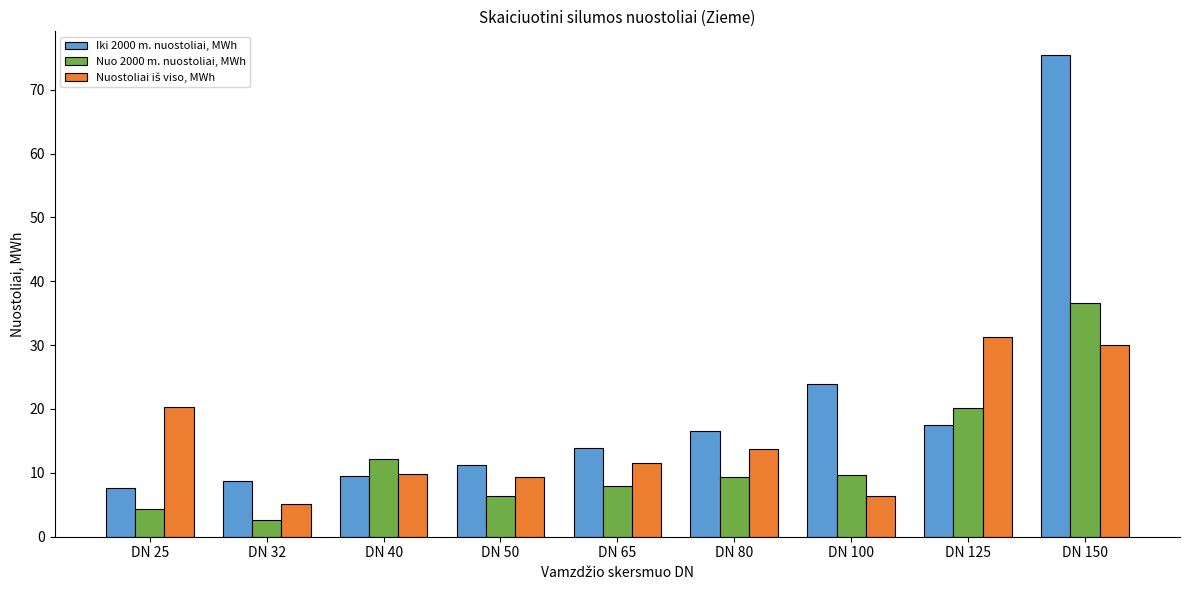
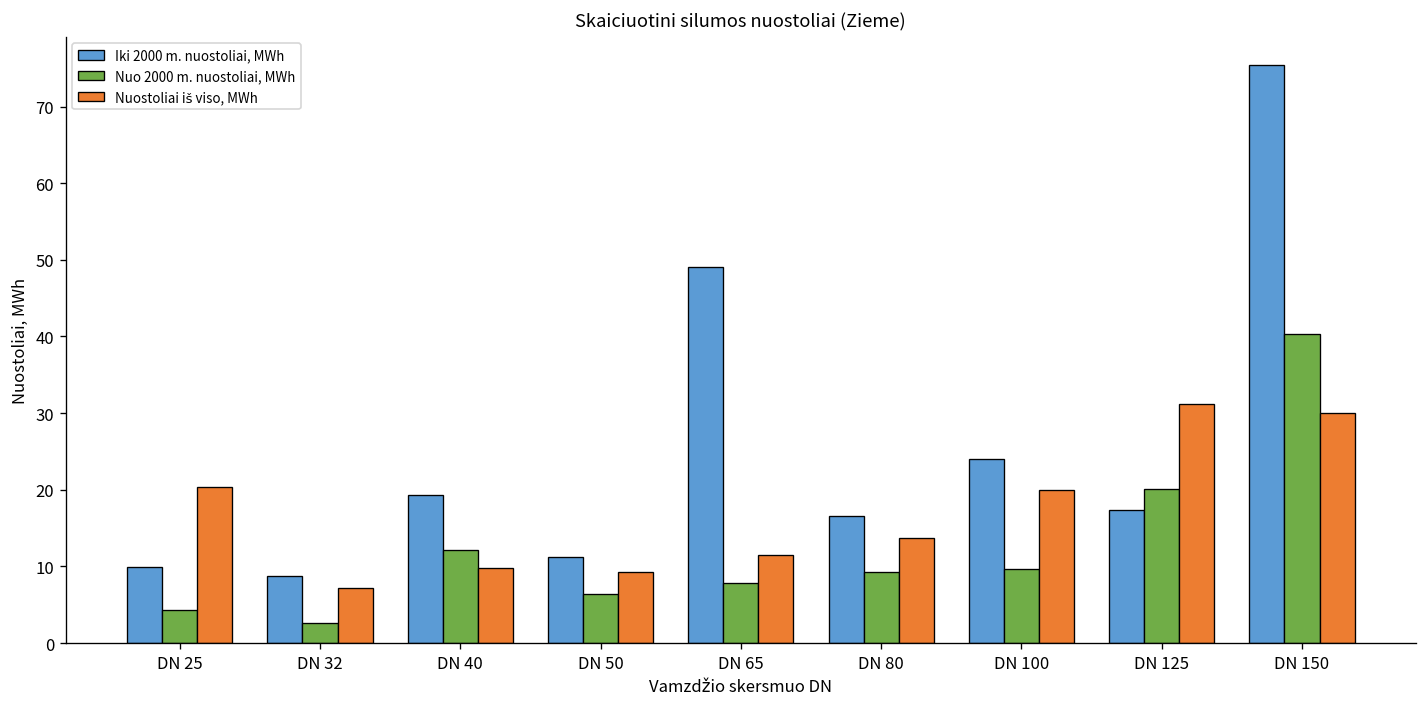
Iki 2000 m. nuostoliai, MWh, DN 25: 8 -> 10
Nuostoliai iš viso, MWh, DN 32: 5 -> 7
Iki 2000 m. nuostoliai, MWh, DN 40: 10 -> 19
Iki 2000 m. nuostoliai, MWh, DN 65: 14 -> 49
Nuostoliai iš viso, MWh, DN 100: 6 -> 20
Nuo 2000 m. nuostoliai, MWh, DN 150: 37 -> 40
